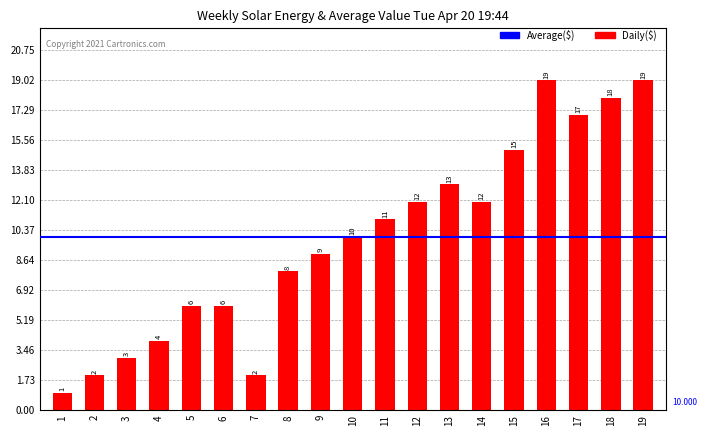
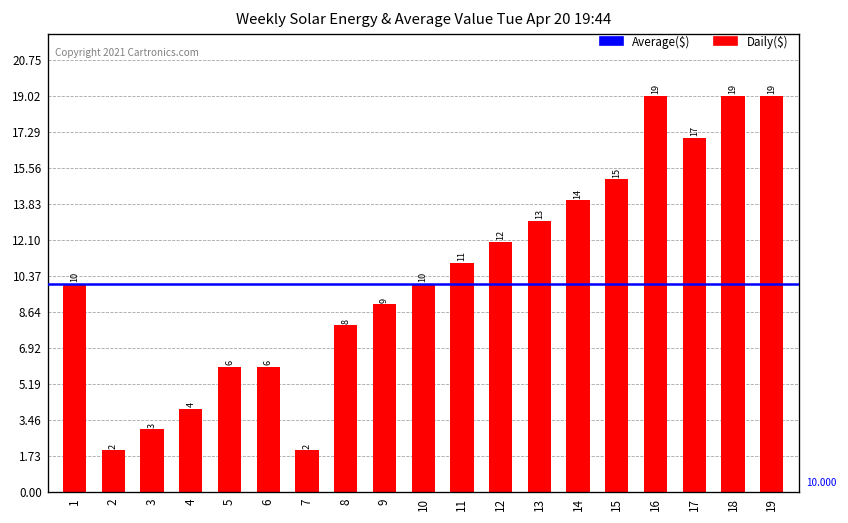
1: 1 -> 10
14: 12 -> 14
18: 18 -> 19
